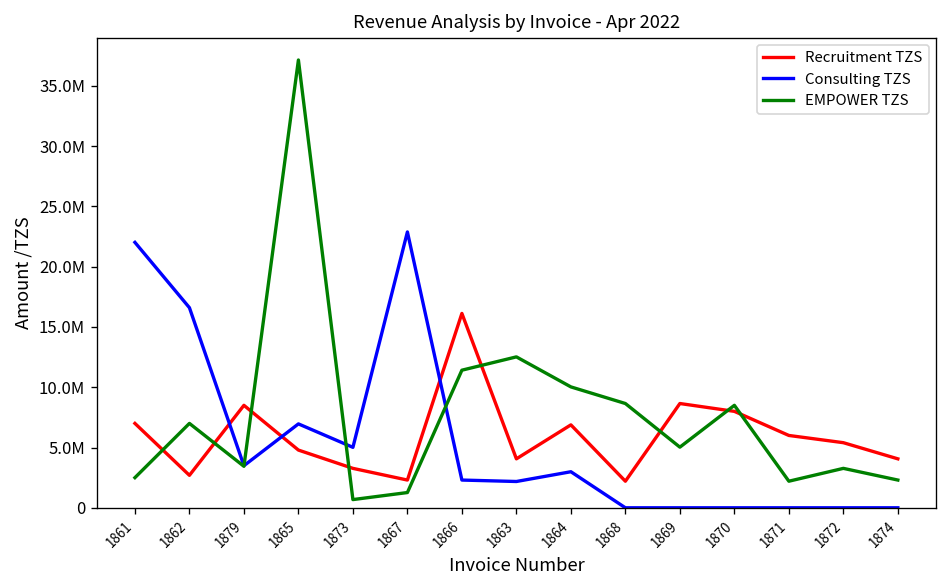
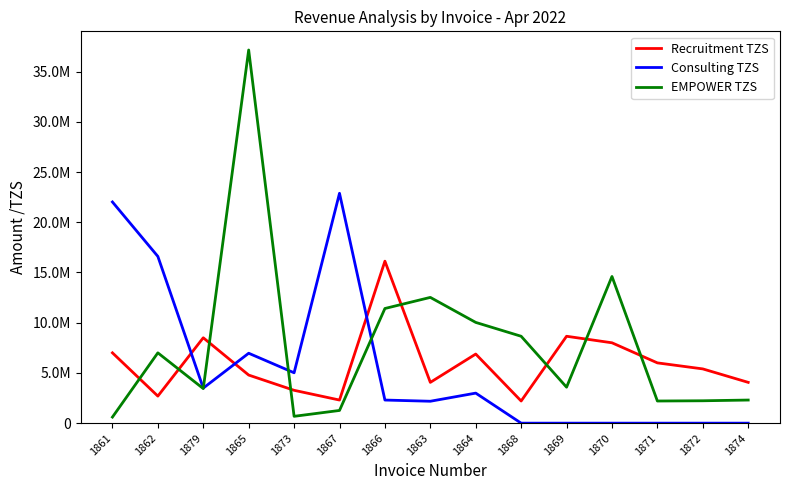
EMPOWER TZS, 1861: 2500000 -> 600000
EMPOWER TZS, 1869: 5000000 -> 3600000
EMPOWER TZS, 1870: 8500000 -> 14600000
EMPOWER TZS, 1872: 3300000 -> 2200000
